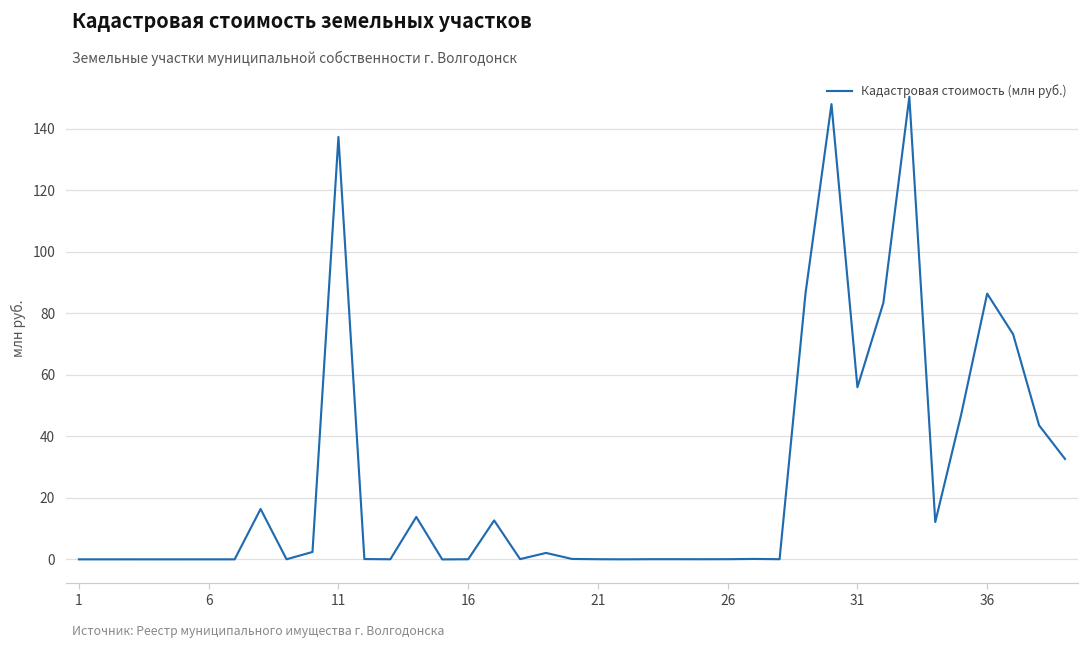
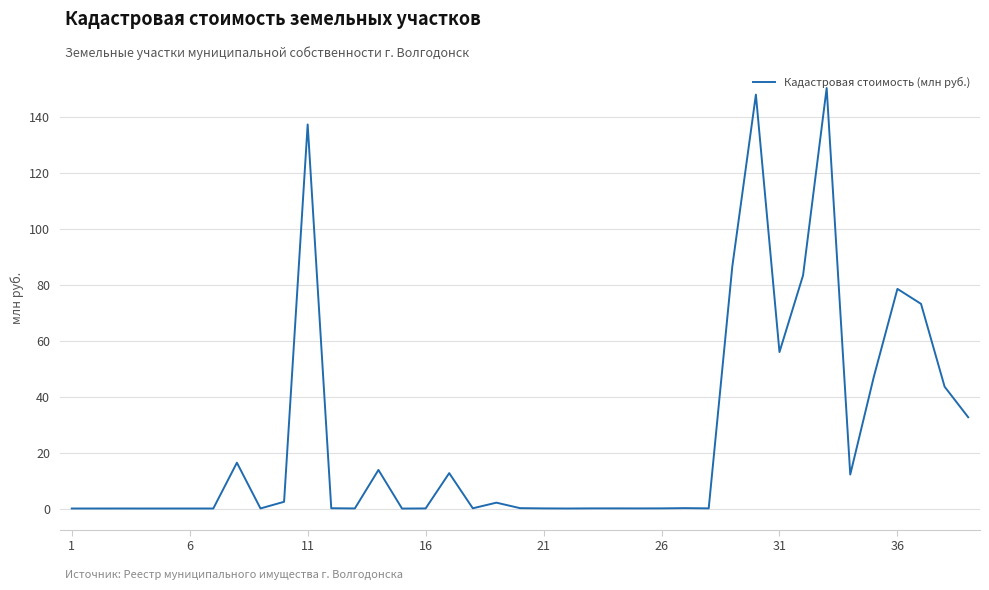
36: 86 -> 79
